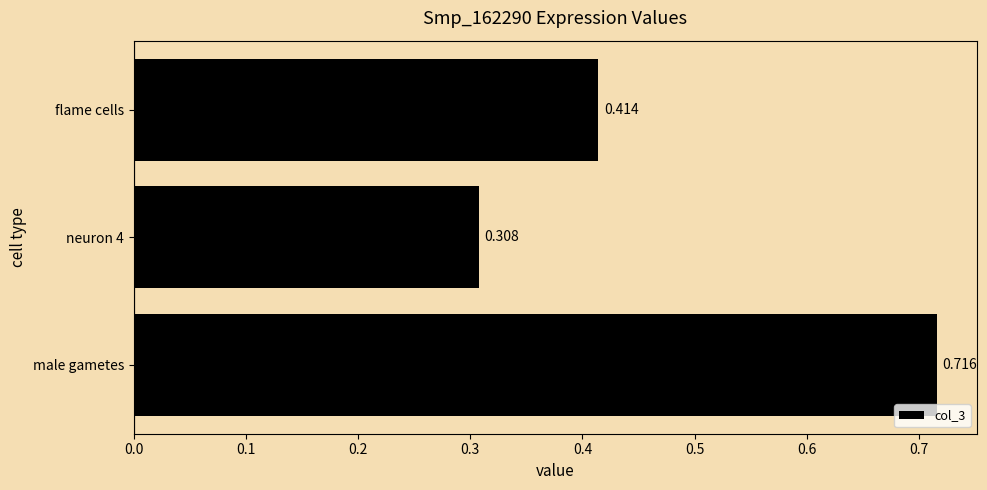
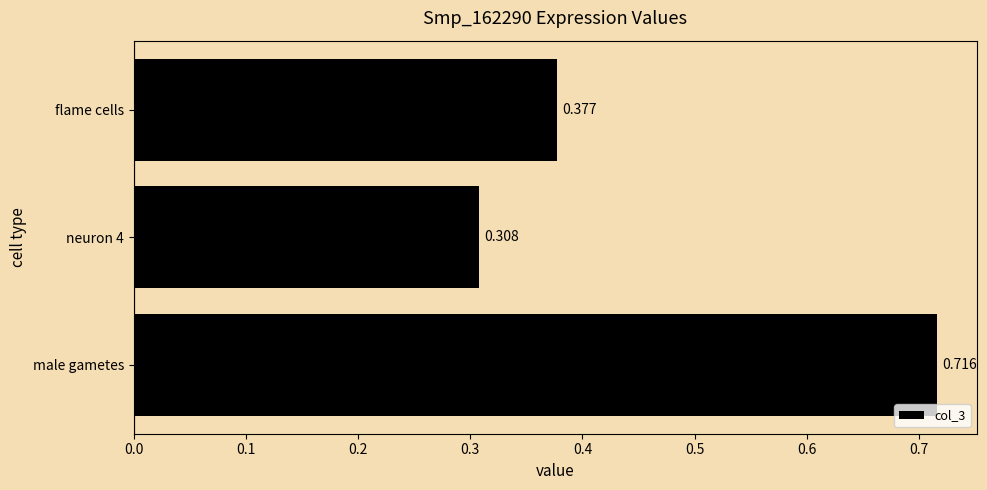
flame cells: 0.414 -> 0.377
